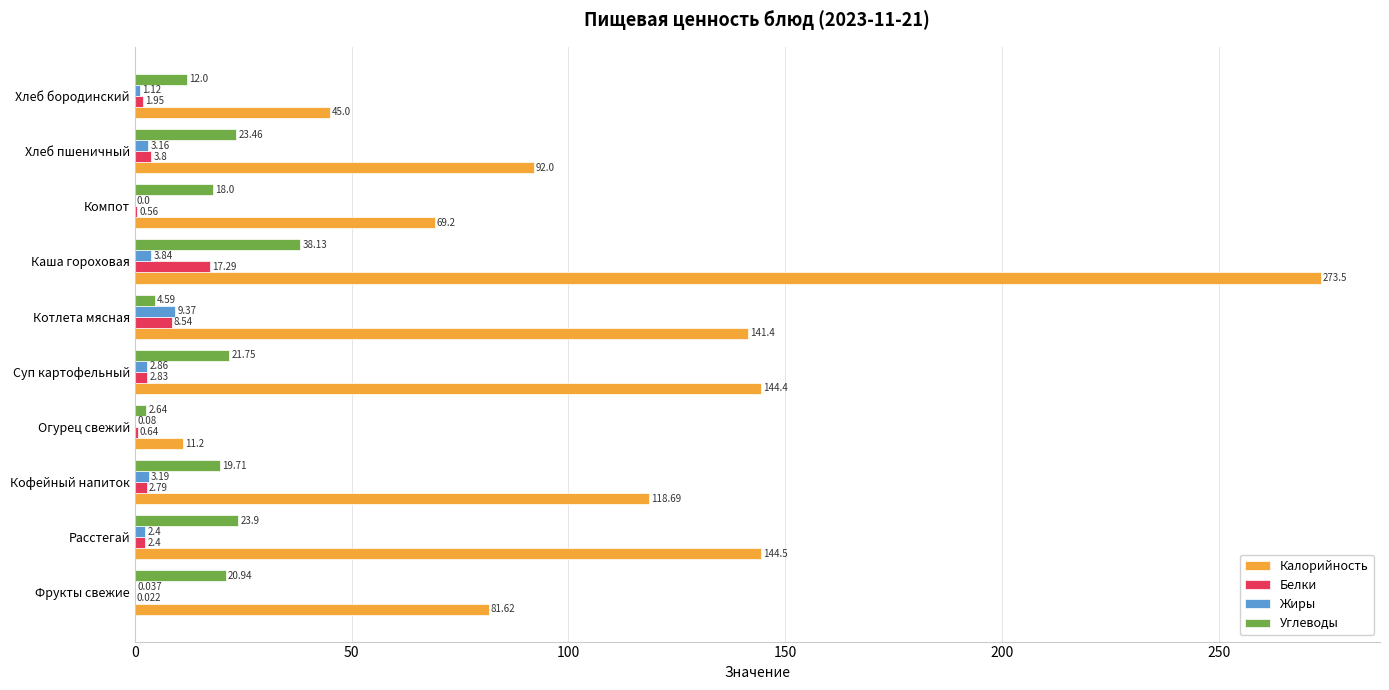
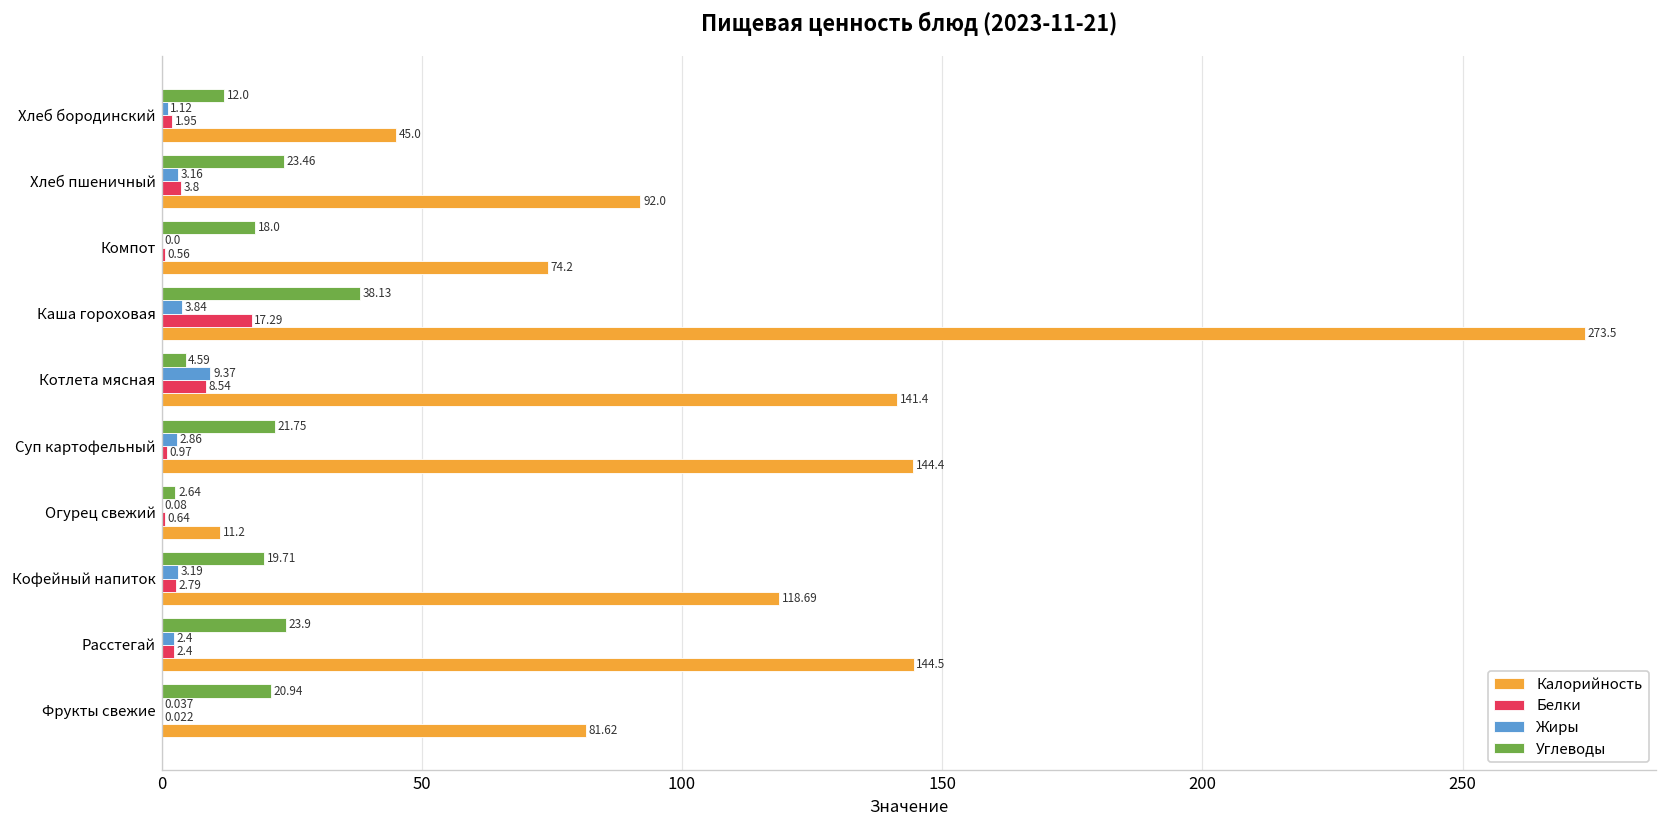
Калорийность, Компот: 69.2 -> 74.2
Белки, Суп картофельный: 2.83 -> 0.97
